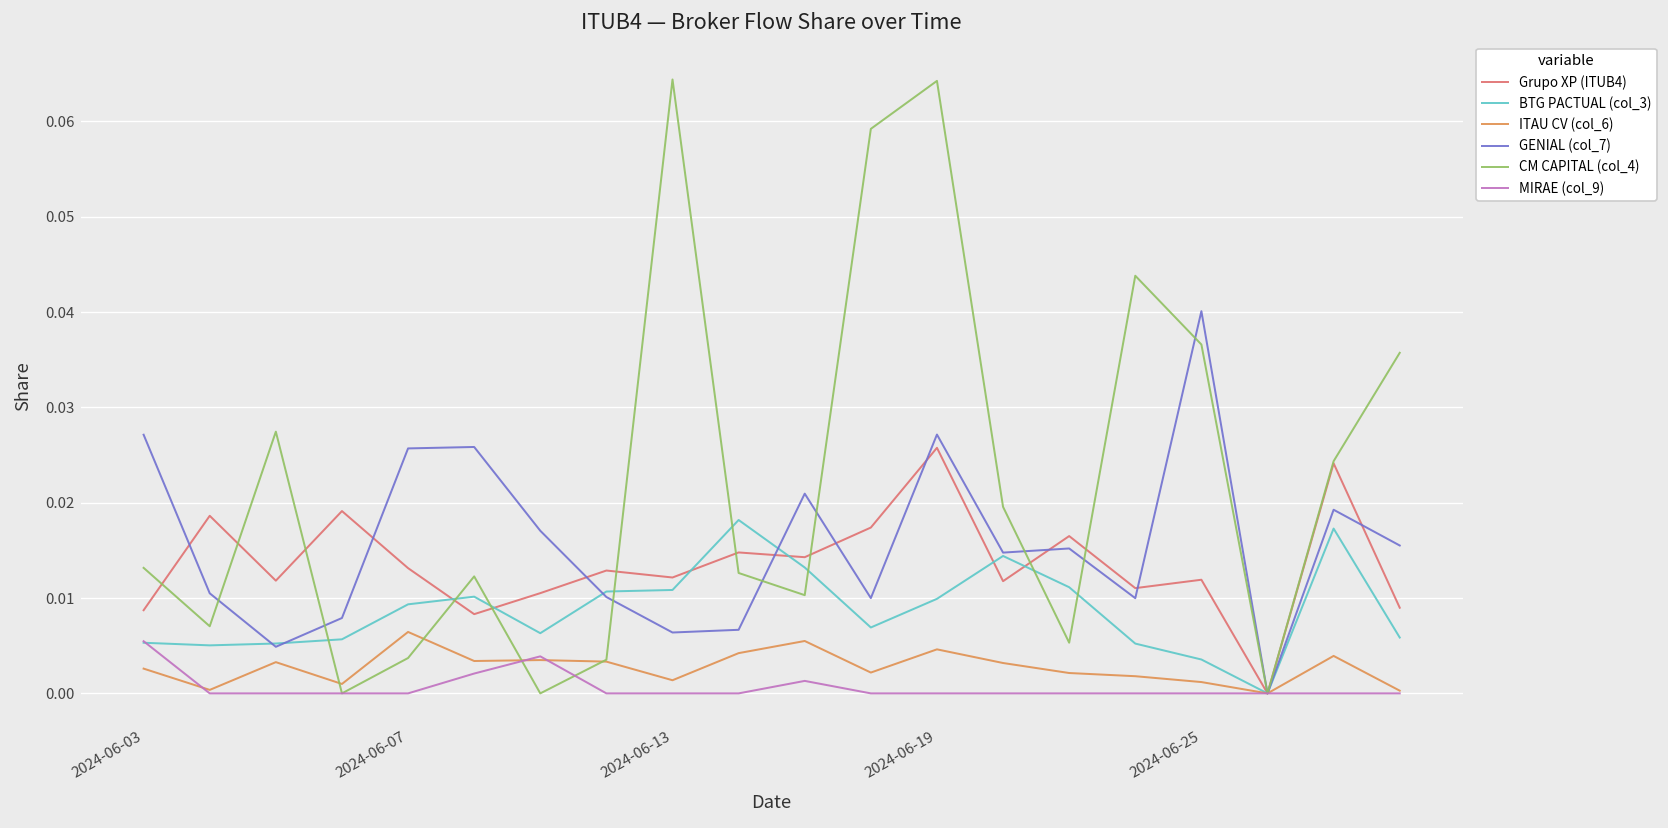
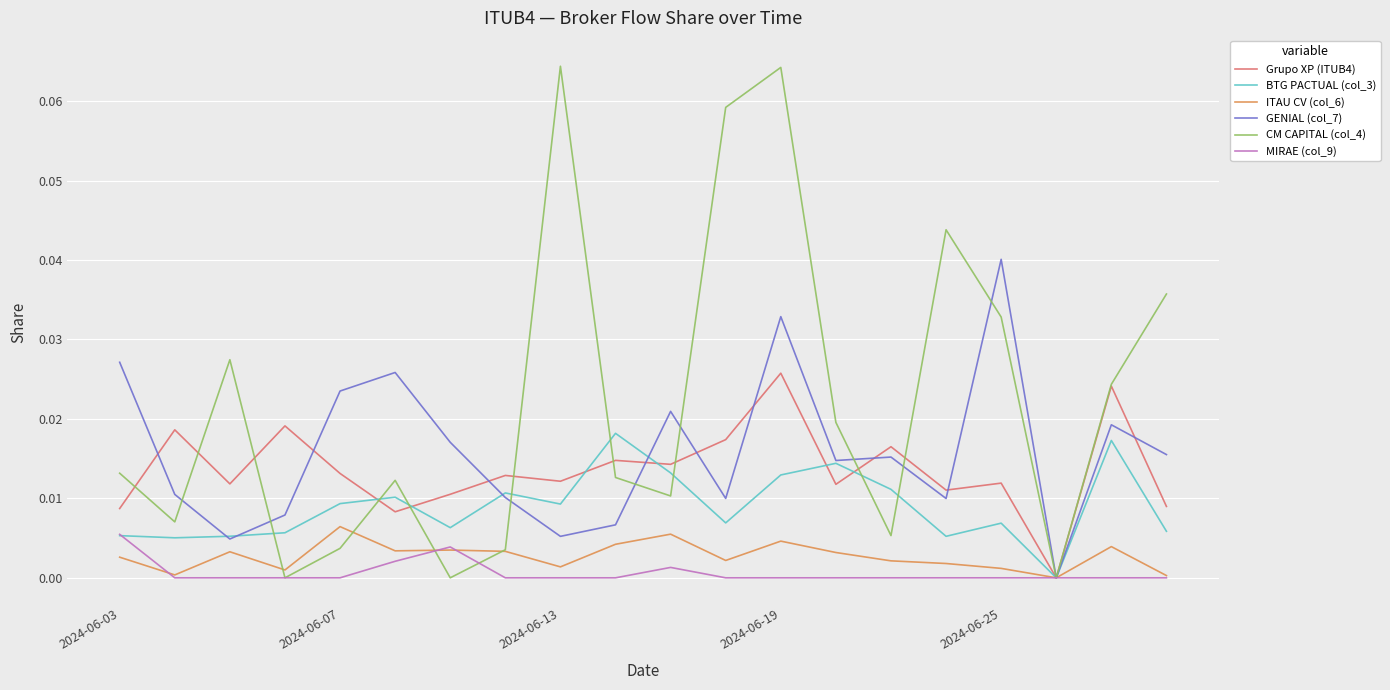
GENIAL (col_7), 2024-06-07: 0.026 -> 0.024
BTG PACTUAL (col_3), 2024-06-13: 0.011 -> 0.009
GENIAL (col_7), 2024-06-13: 0.006 -> 0.005
BTG PACTUAL (col_3), 2024-06-19: 0.010 -> 0.013
GENIAL (col_7), 2024-06-19: 0.027 -> 0.033
BTG PACTUAL (col_3), 2024-06-25: 0.004 -> 0.007
CM CAPITAL (col_4), 2024-06-25: 0.037 -> 0.033
